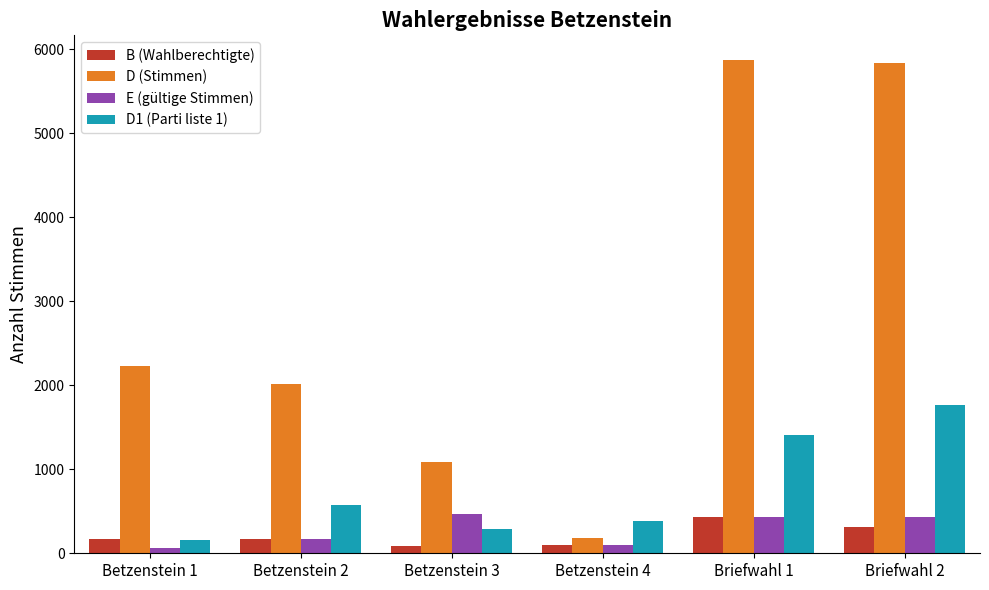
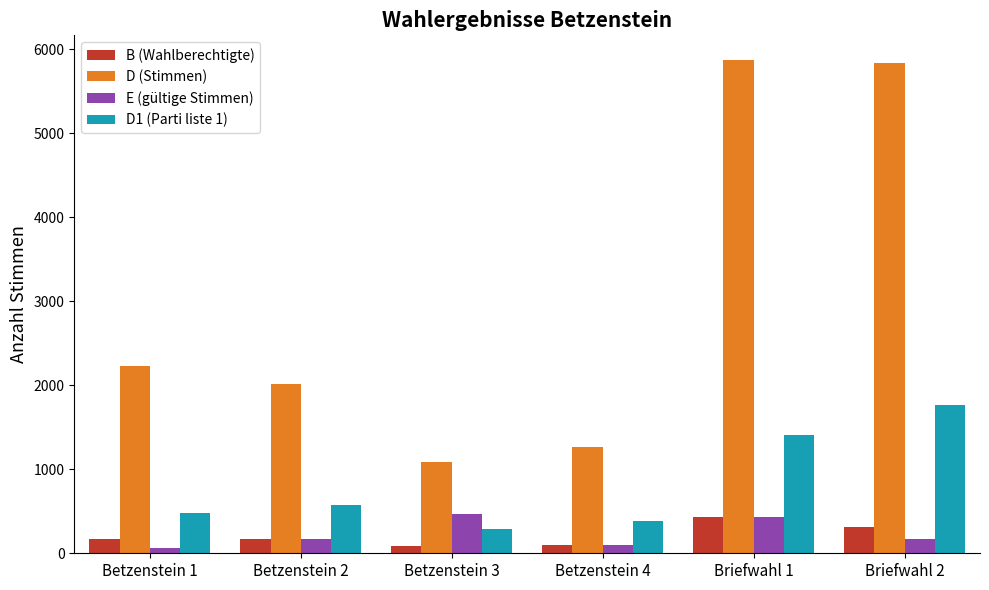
D1 (Parti liste 1), Betzenstein 1: 200 -> 500
D (Stimmen), Betzenstein 4: 200 -> 1300
E (gültige Stimmen), Briefwahl 2: 400 -> 200
